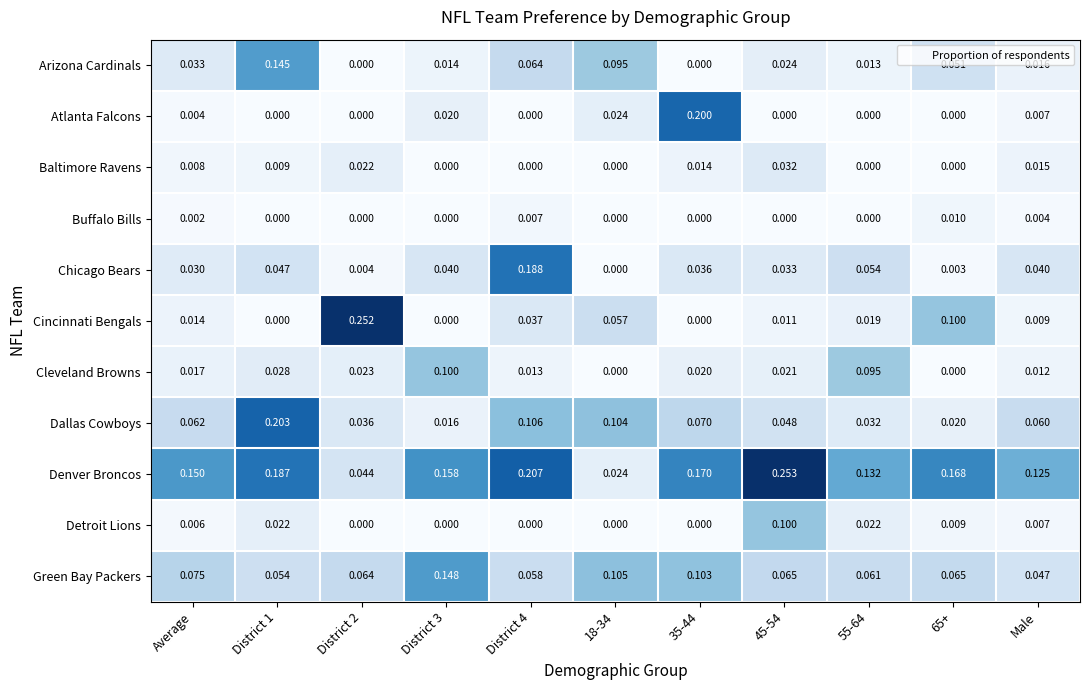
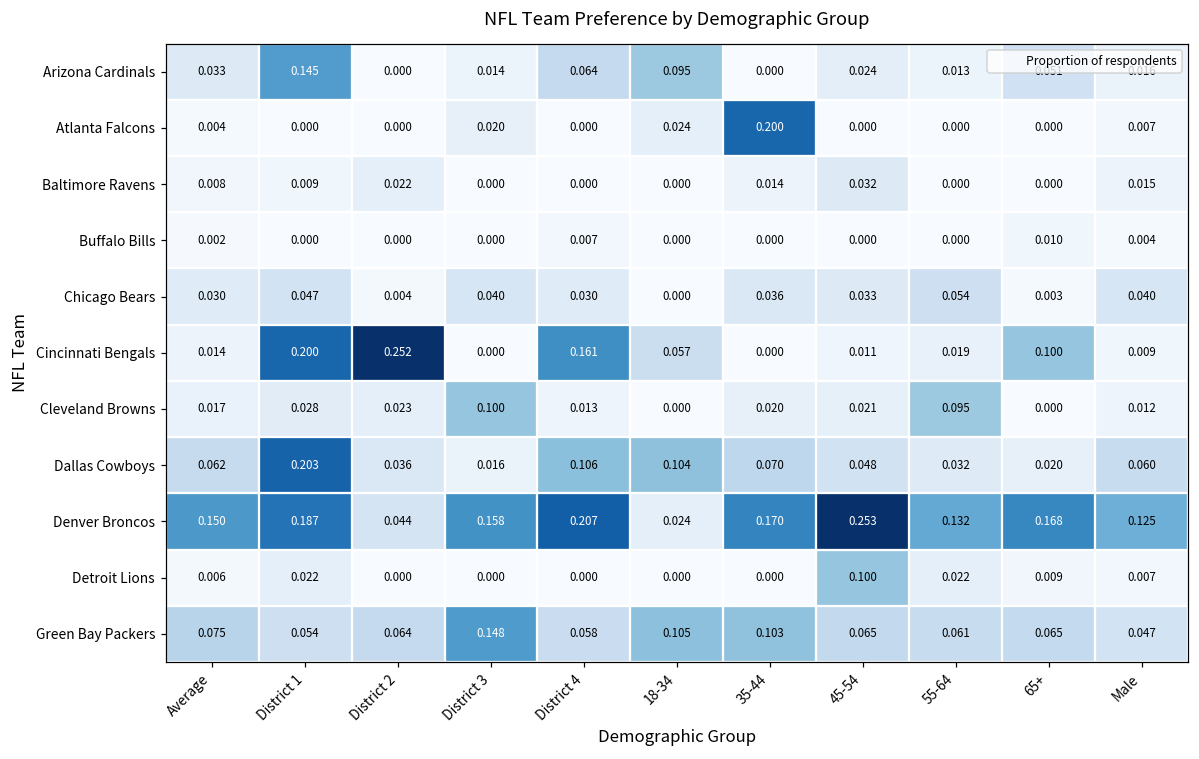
Chicago Bears, District 4: 0.188 -> 0.030
Cincinnati Bengals, District 1: 0.000 -> 0.200
Cincinnati Bengals, District 4: 0.037 -> 0.161
